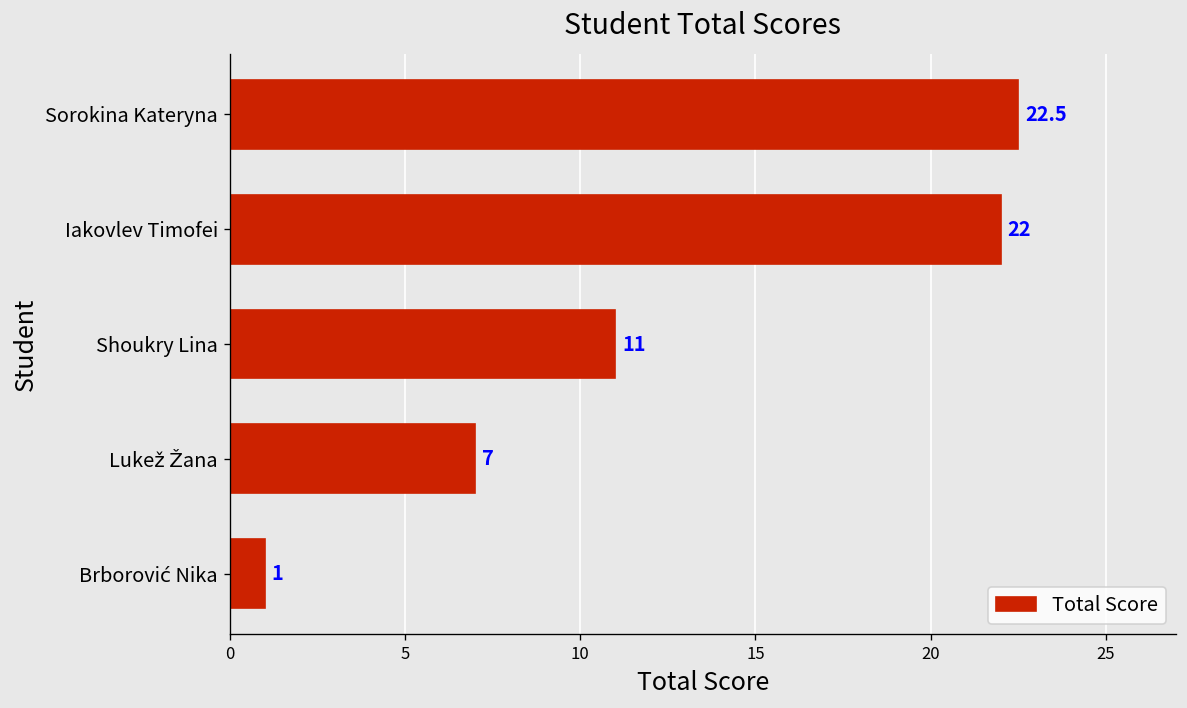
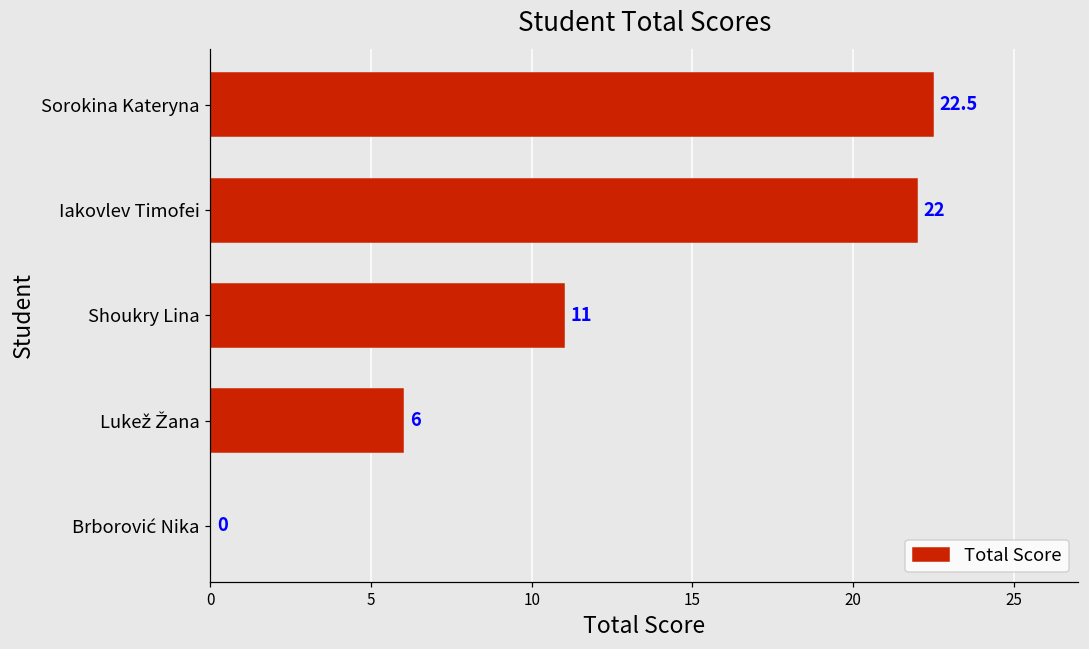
Lukež Žana: 7 -> 6
Brborović Nika: 1 -> 0
